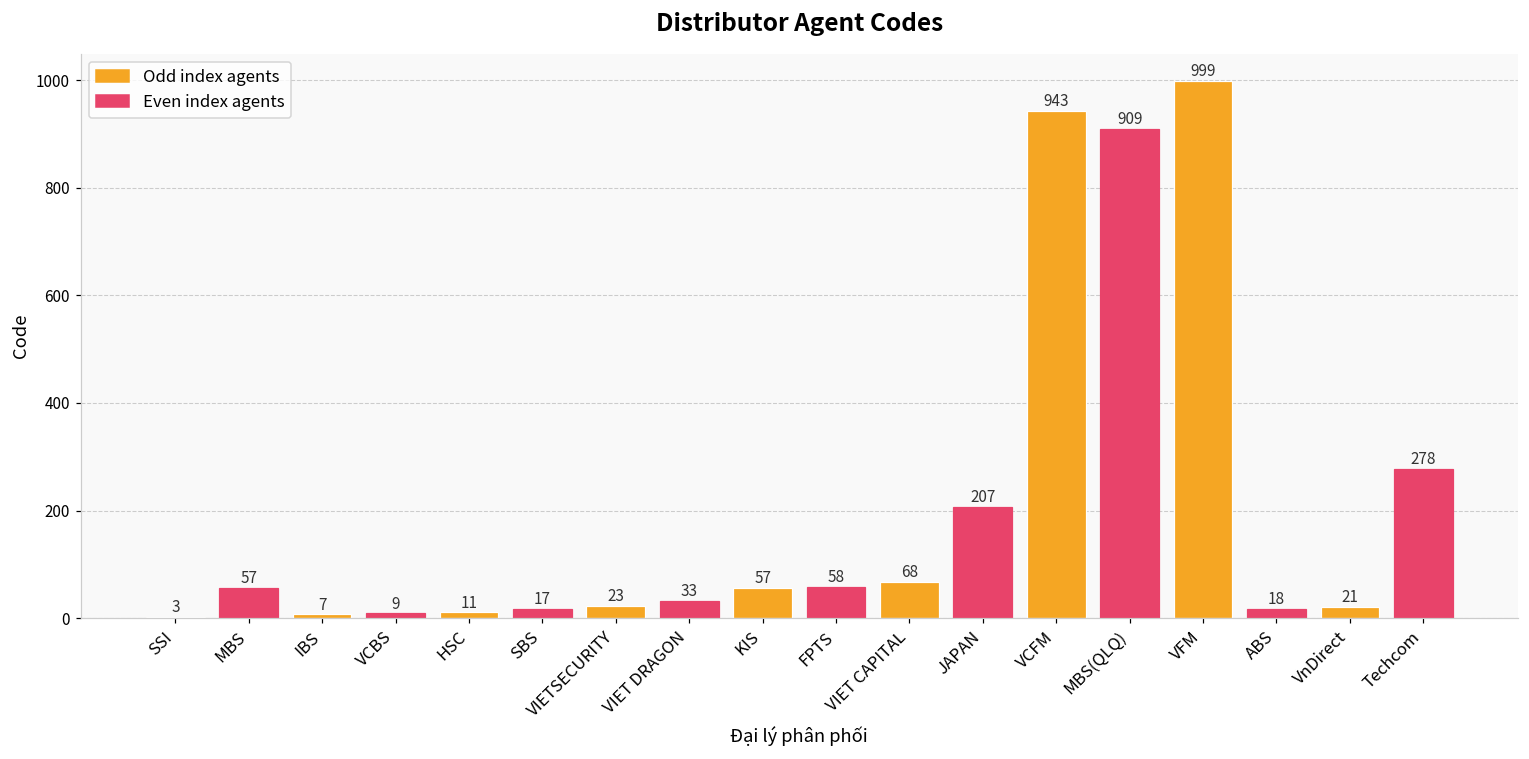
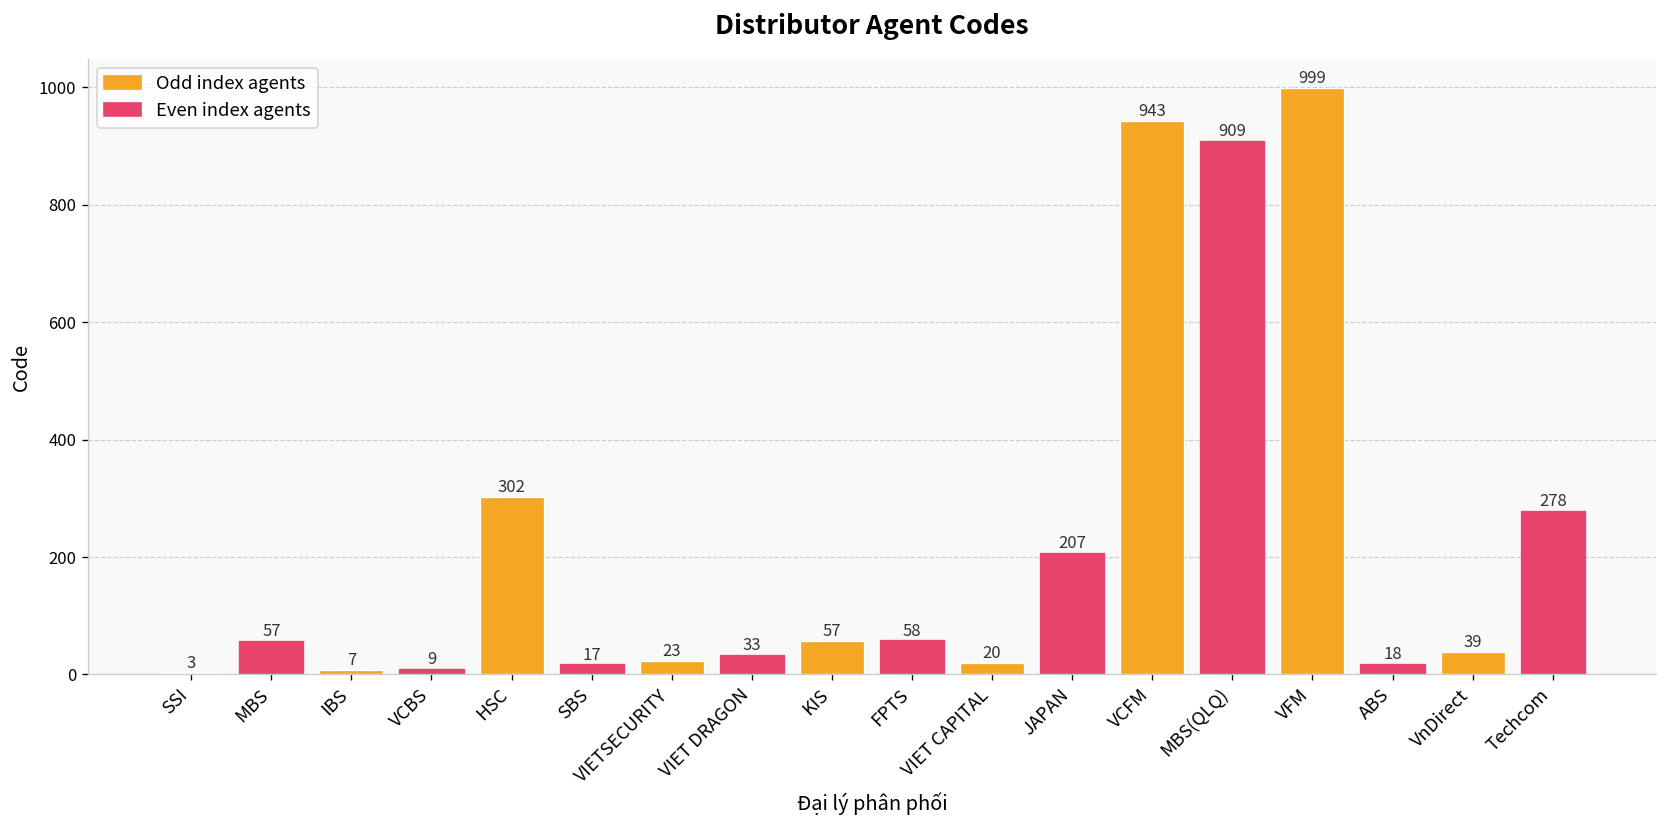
HSC: 11 -> 302
VIET CAPITAL: 68 -> 20
VnDirect: 21 -> 39
